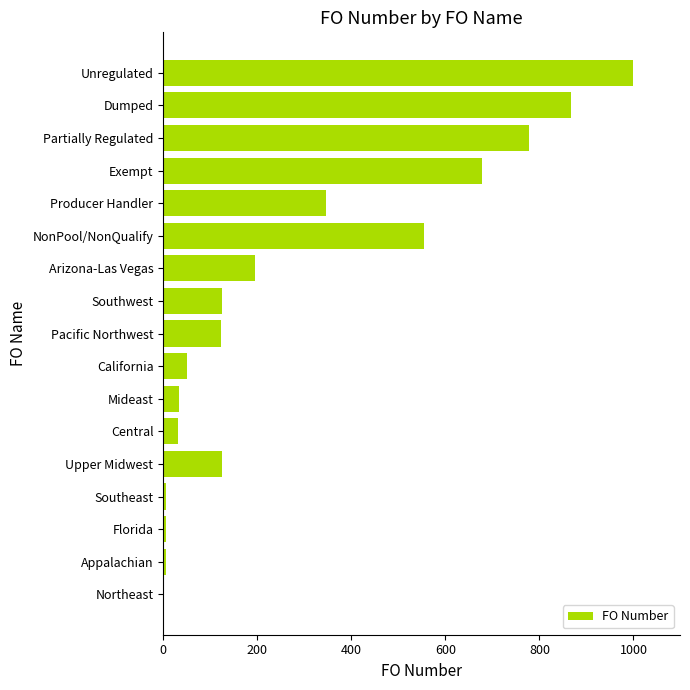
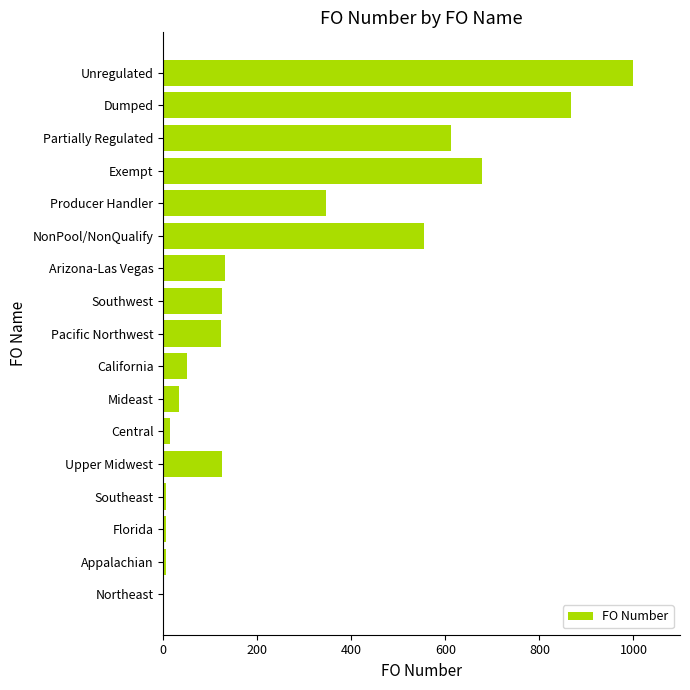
Partially Regulated: 780 -> 610
Arizona-Las Vegas: 200 -> 130
Central: 30 -> 10
